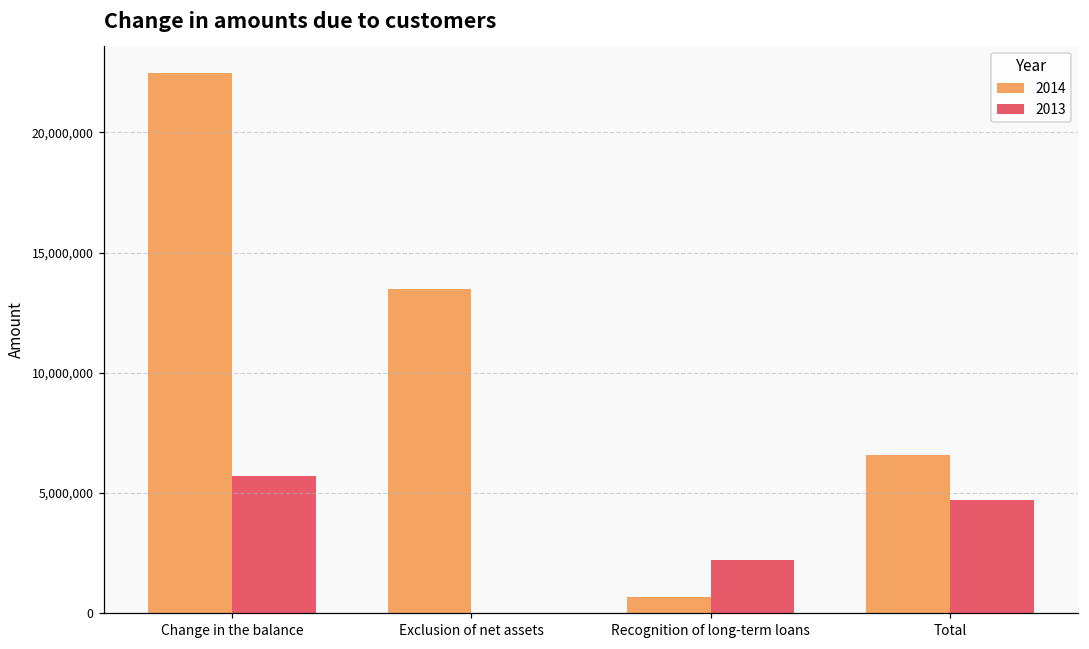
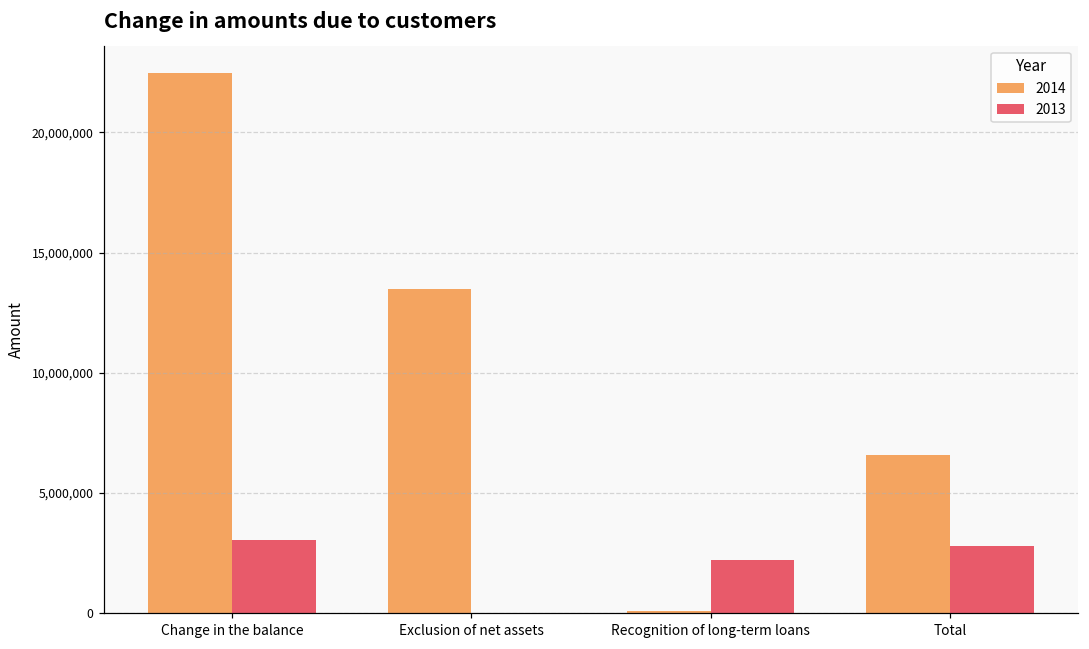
2013, Change in the balance: 5,700,000 -> 3,100,000
2014, Recognition of long-term loans: 600,000 -> 100,000
2013, Total: 4,700,000 -> 2,800,000
